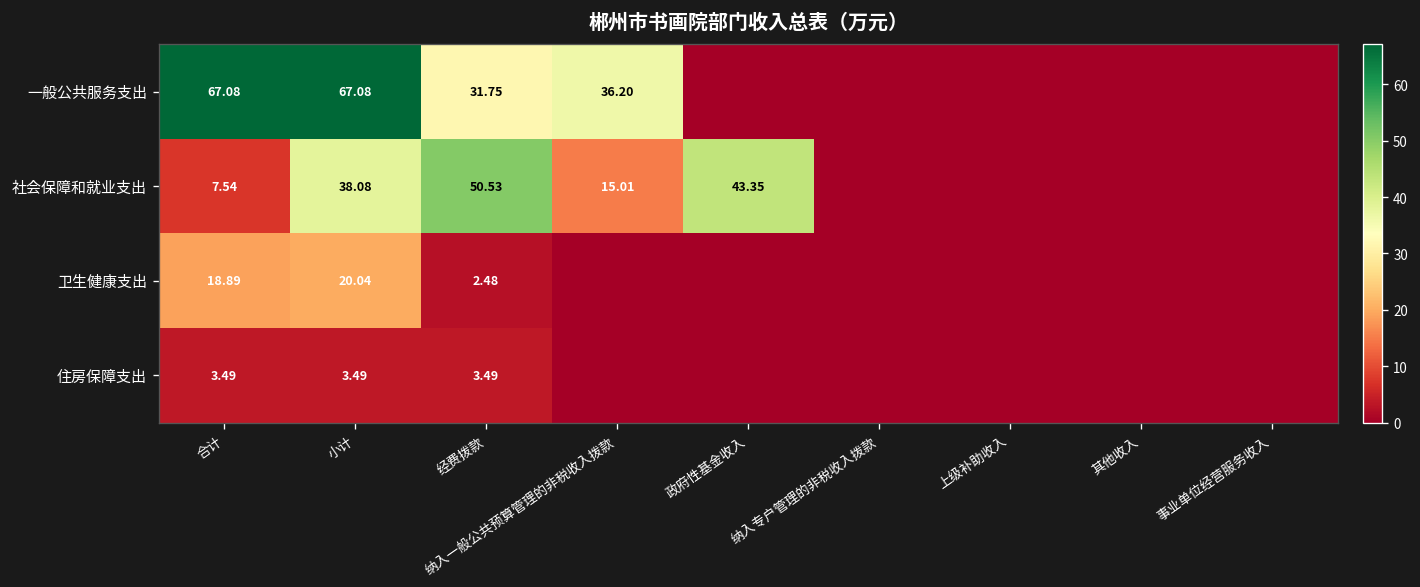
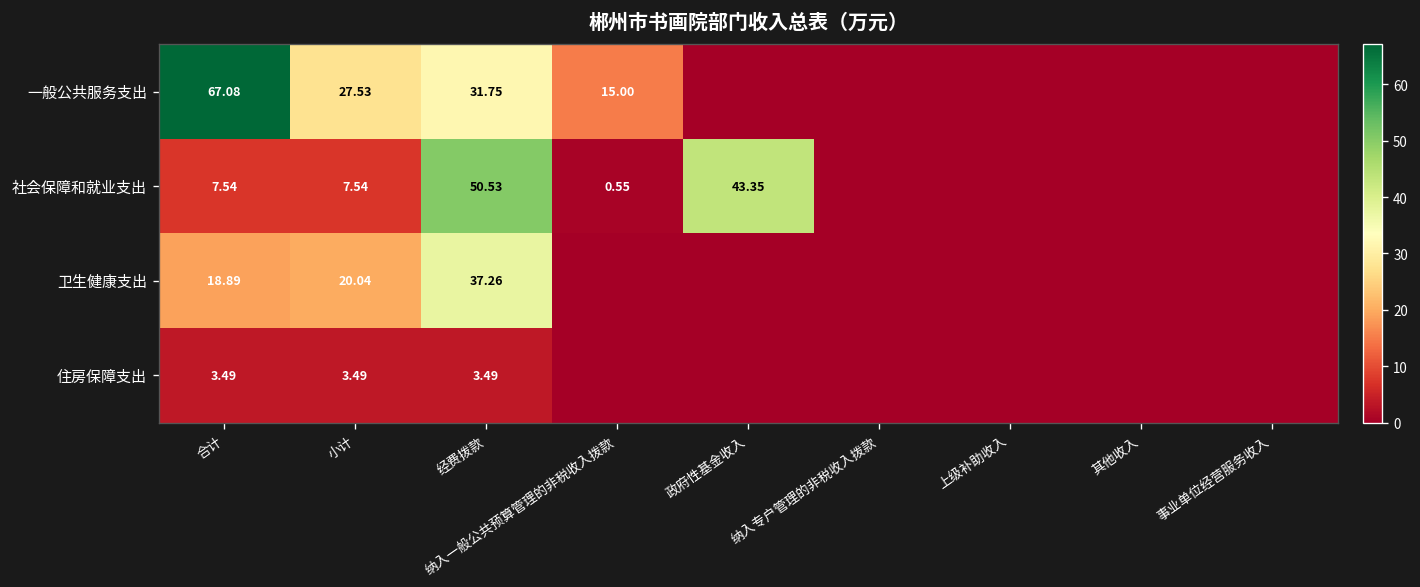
一般公共服务支出, 小计: 67.08 -> 27.53
一般公共服务支出, 纳入一般公共预算管理的非税收入拨款: 36.20 -> 15.00
社会保障和就业支出, 小计: 38.08 -> 7.54
社会保障和就业支出, 纳入一般公共预算管理的非税收入拨款: 15.01 -> 0.55
卫生健康支出, 经费拨款: 2.48 -> 37.26
